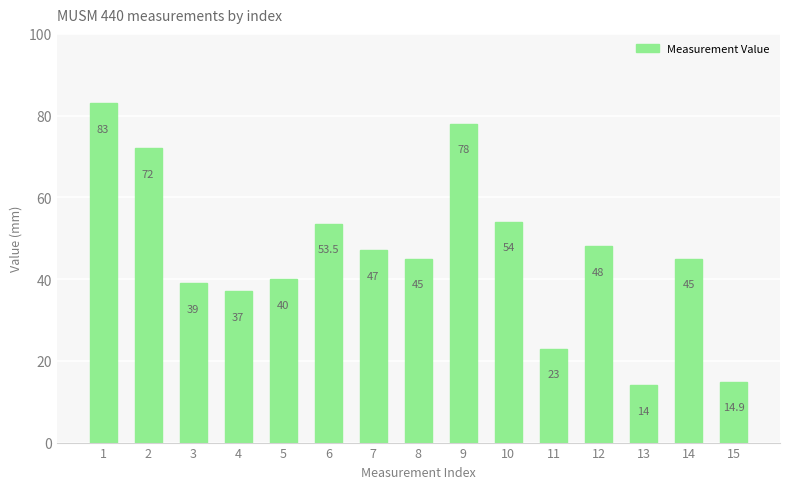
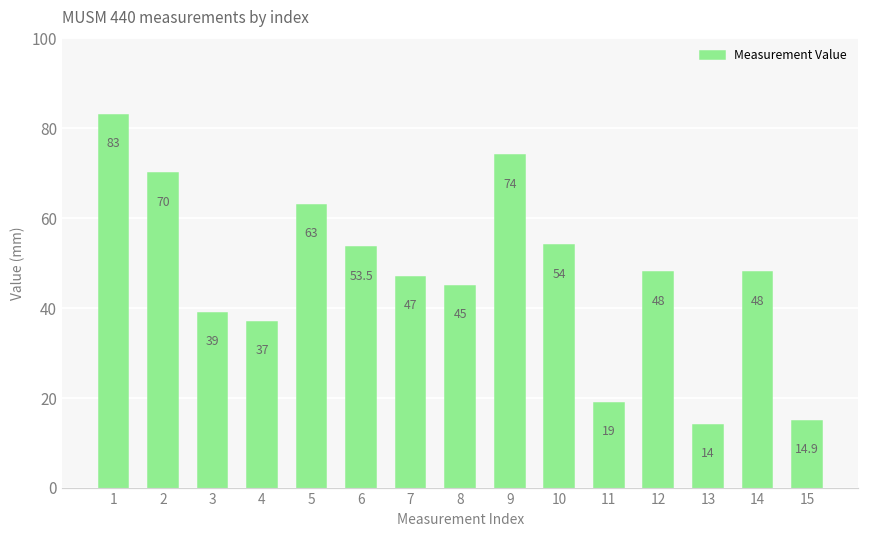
2: 72 -> 70
5: 40 -> 63
9: 78 -> 74
11: 23 -> 19
14: 45 -> 48
